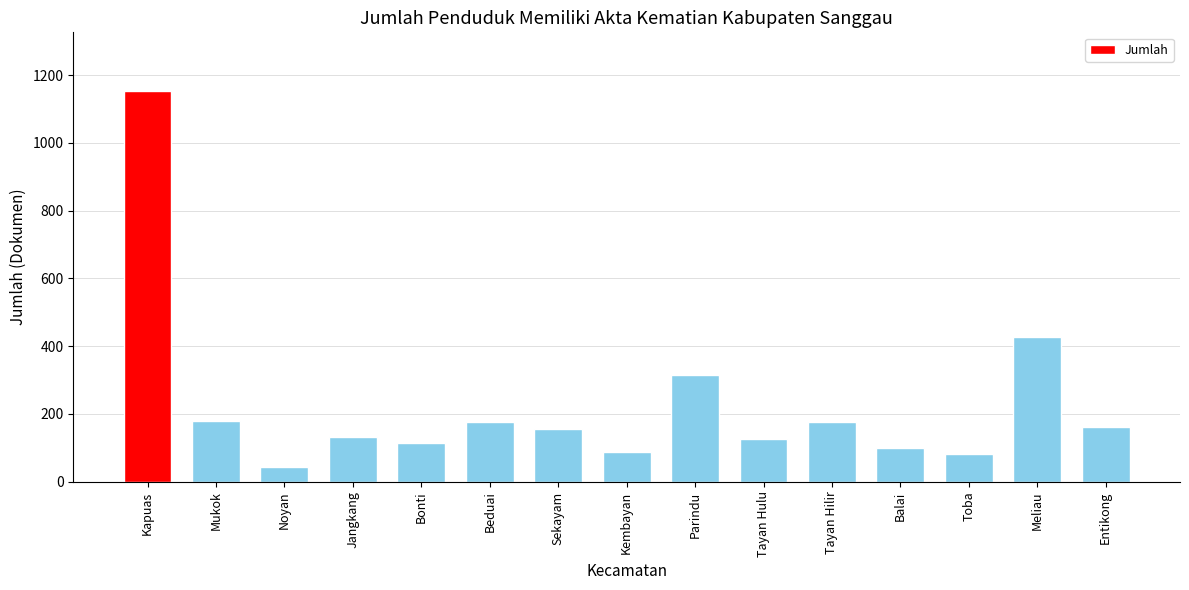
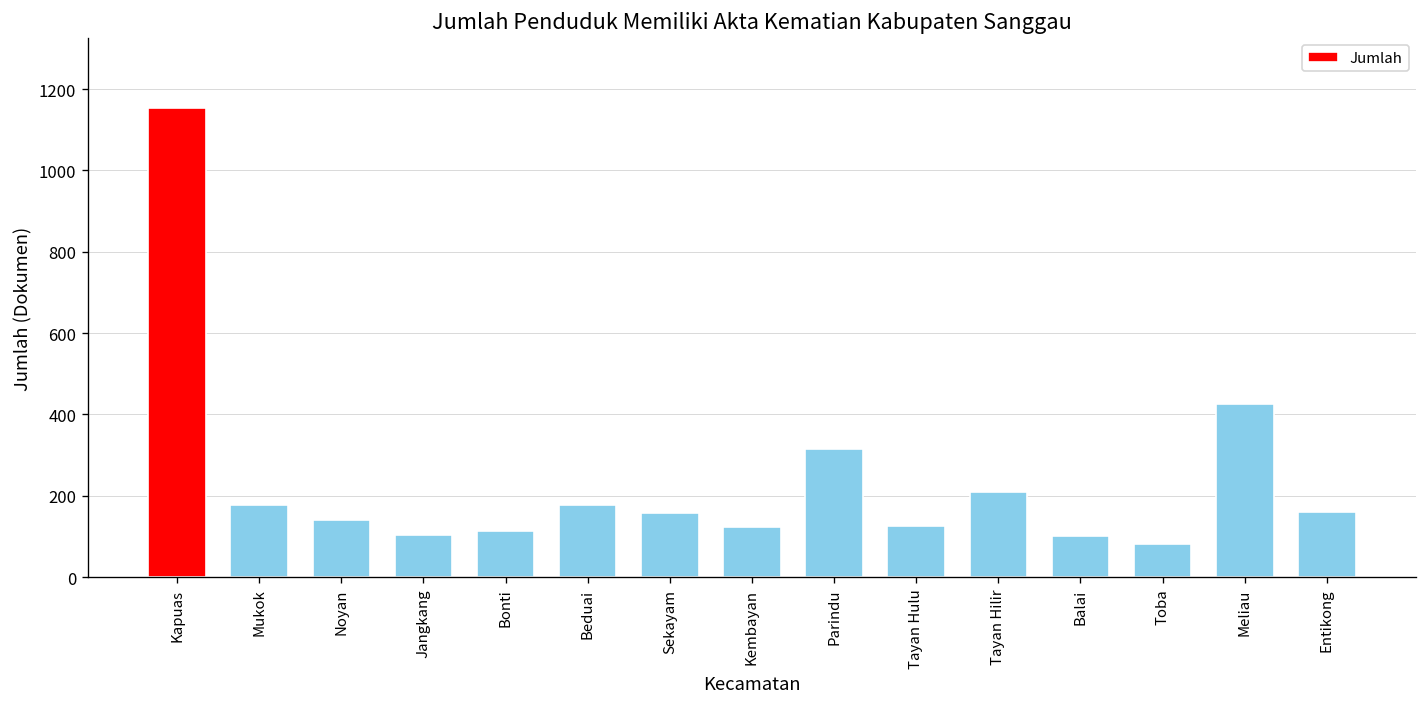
Noyan: 40 -> 140
Jangkang: 130 -> 100
Kembayan: 90 -> 120
Tayan Hilir: 180 -> 210
